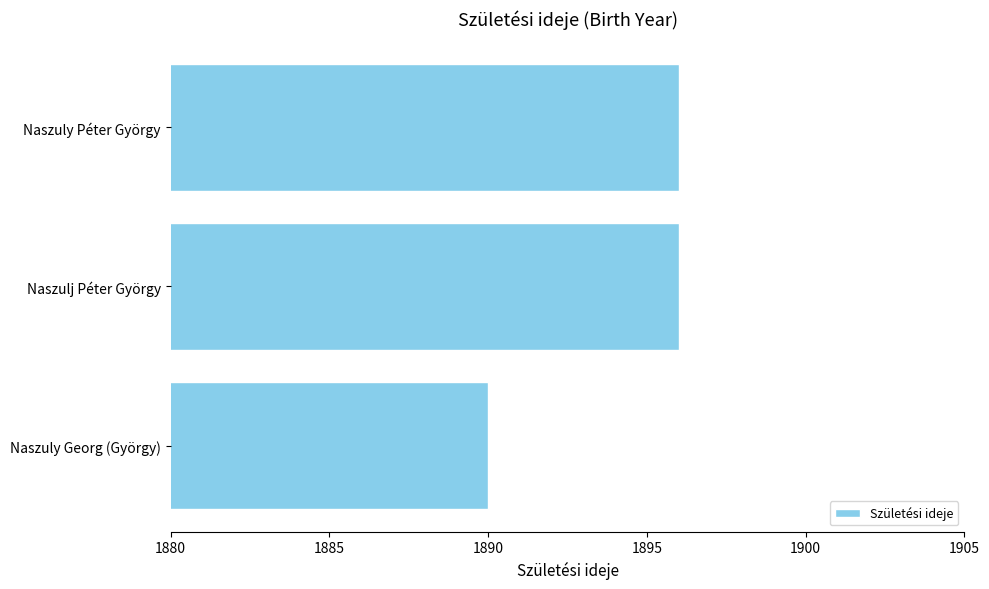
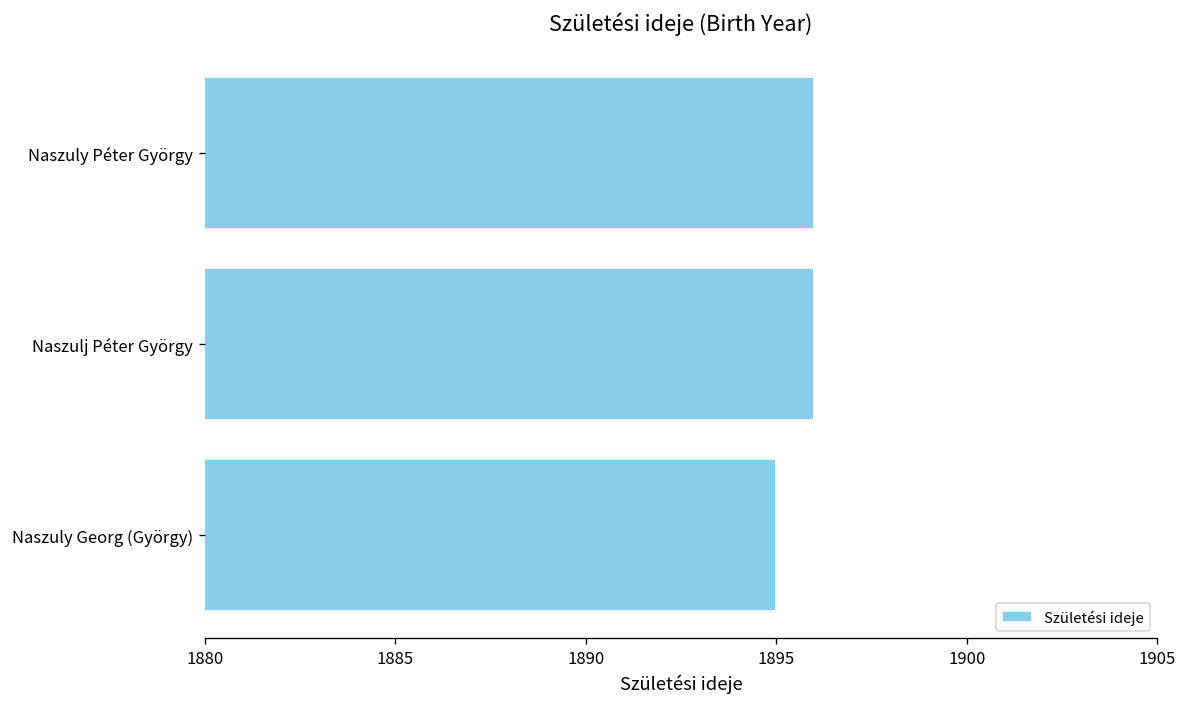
Naszuly Georg (György): 1890 -> 1895
